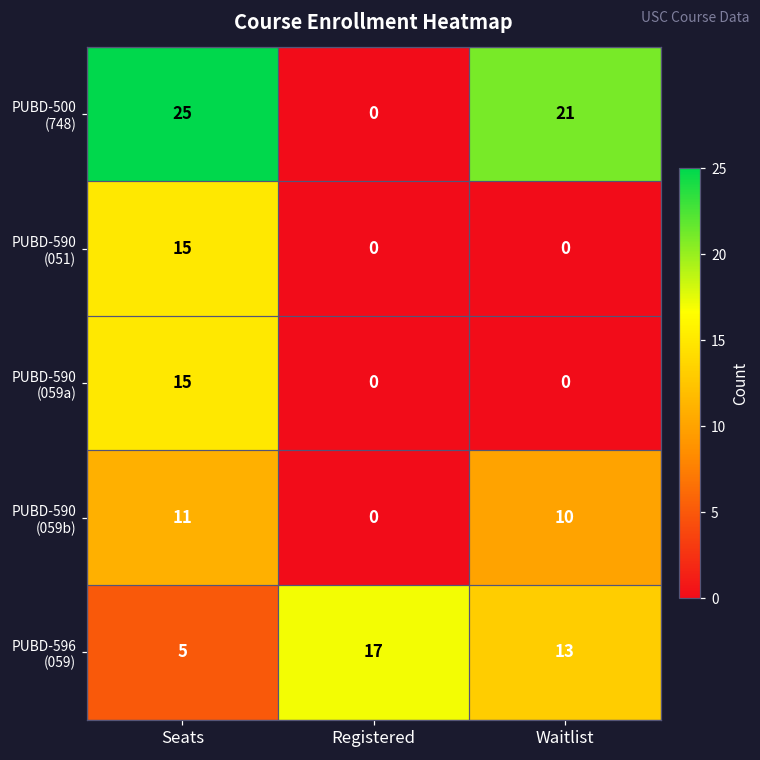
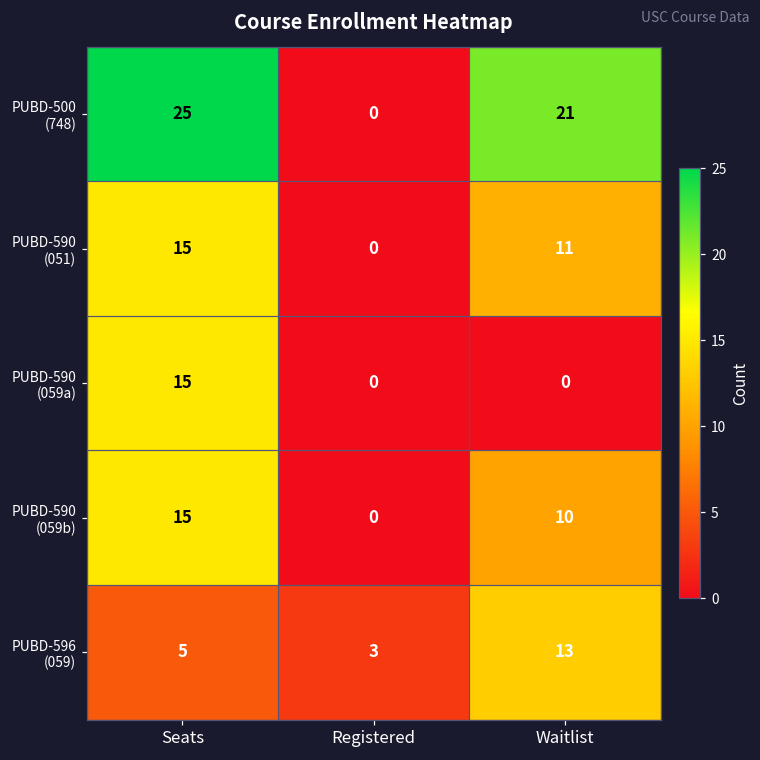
PUBD-590 (051), Waitlist: 0 -> 11
PUBD-590 (059b), Seats: 11 -> 15
PUBD-596 (059), Registered: 17 -> 3
